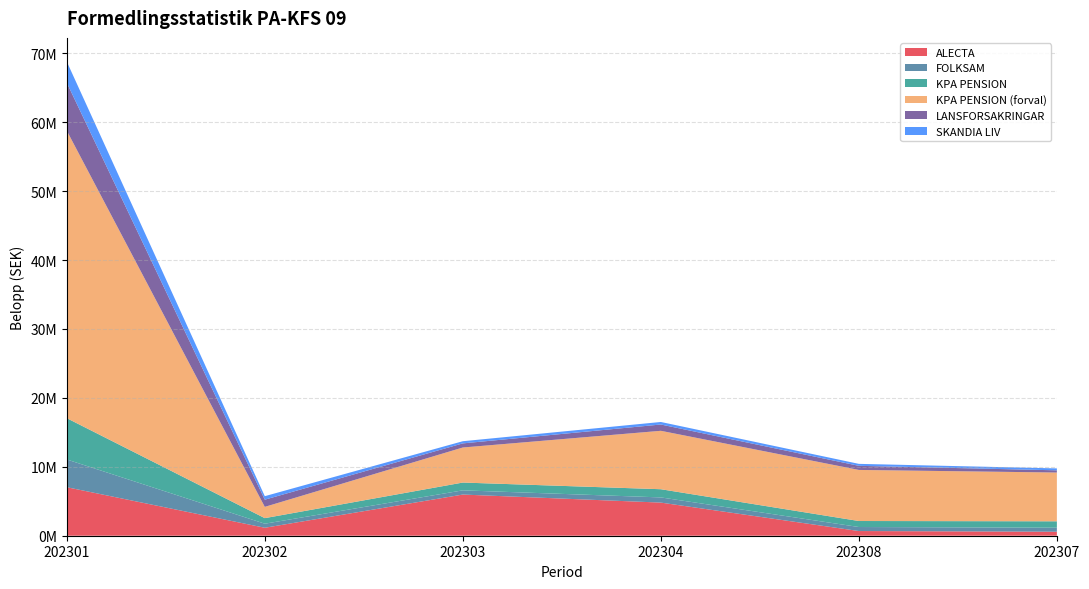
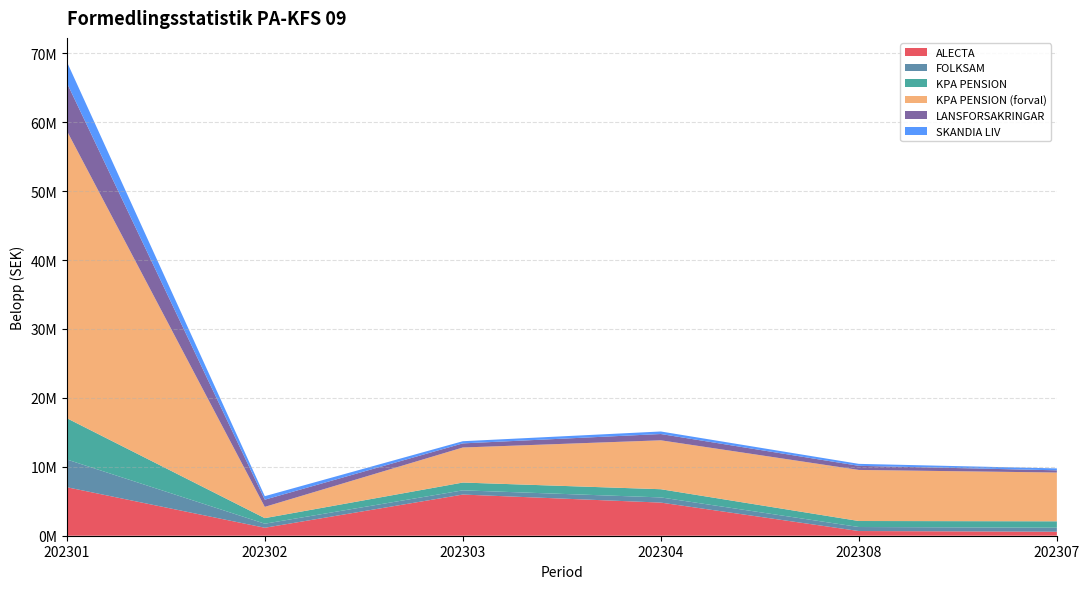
KPA PENSION (forval), 202304: 8000000 -> 7000000
